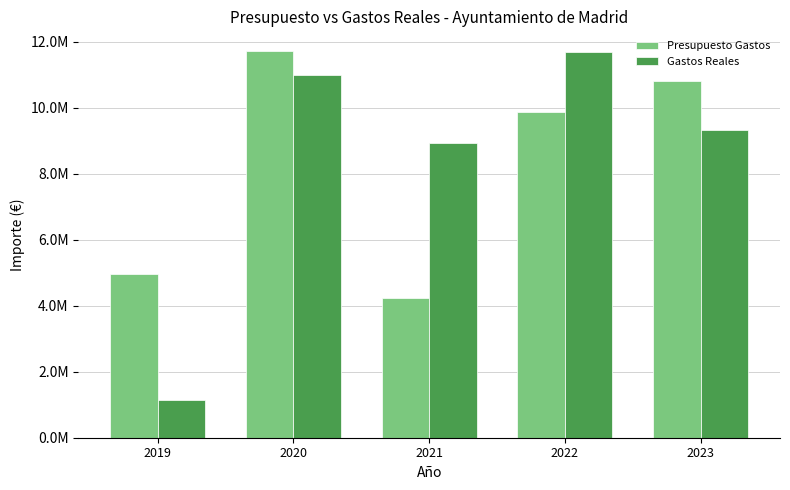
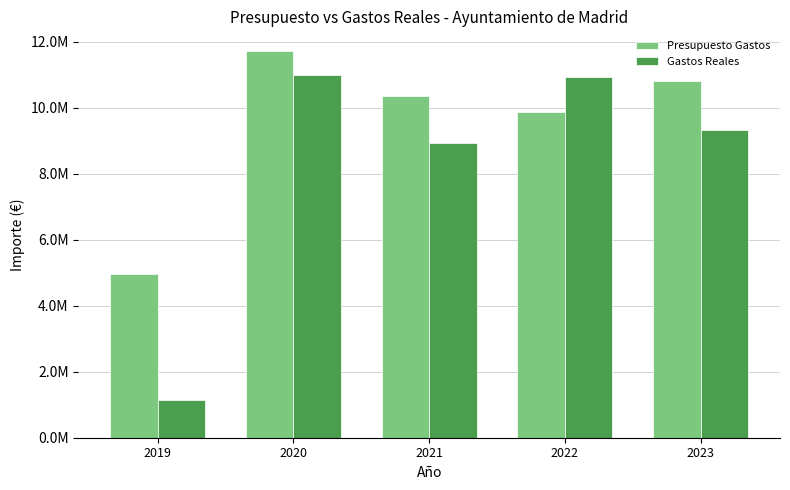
Presupuesto Gastos, 2021: 4200000 -> 10300000
Gastos Reales, 2022: 11700000 -> 10900000
